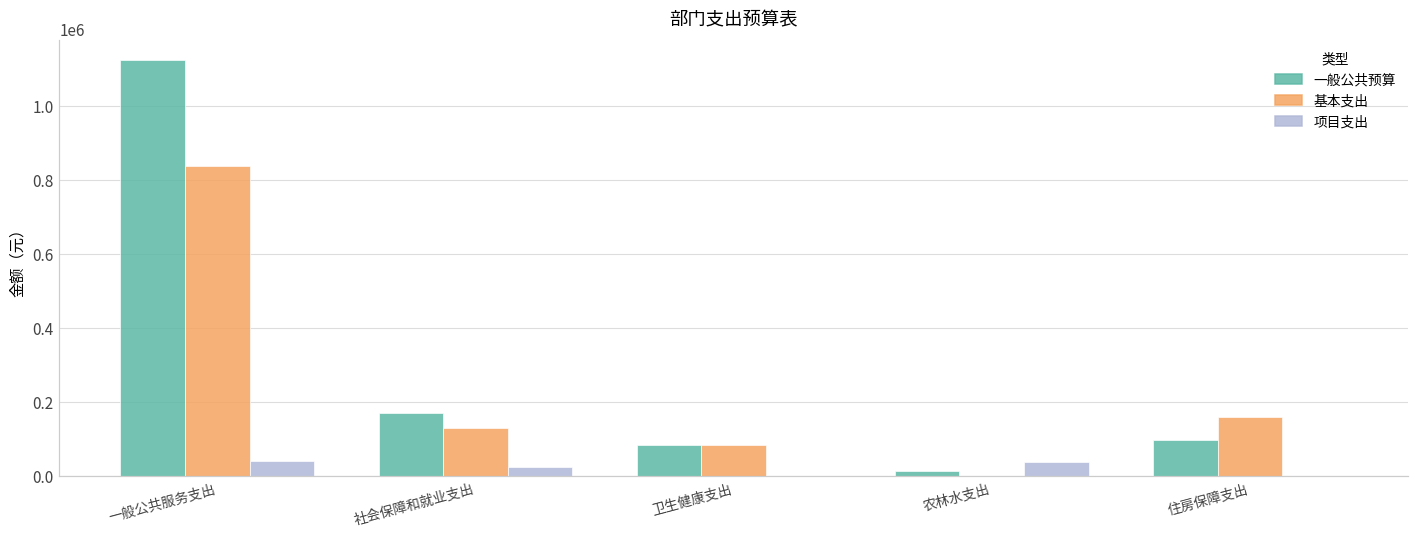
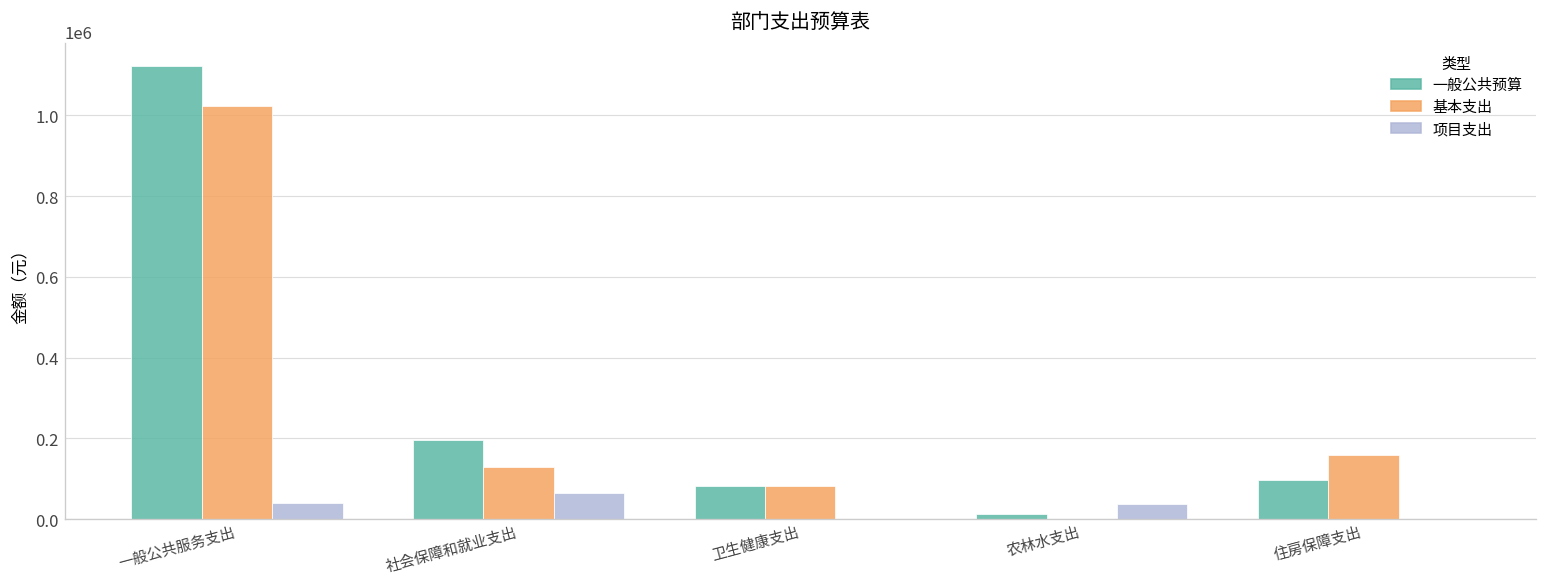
基本支出, 一般公共服务支出: 840000 -> 1020000
一般公共预算, 社会保障和就业支出: 170000 -> 190000
项目支出, 社会保障和就业支出: 20000 -> 60000
